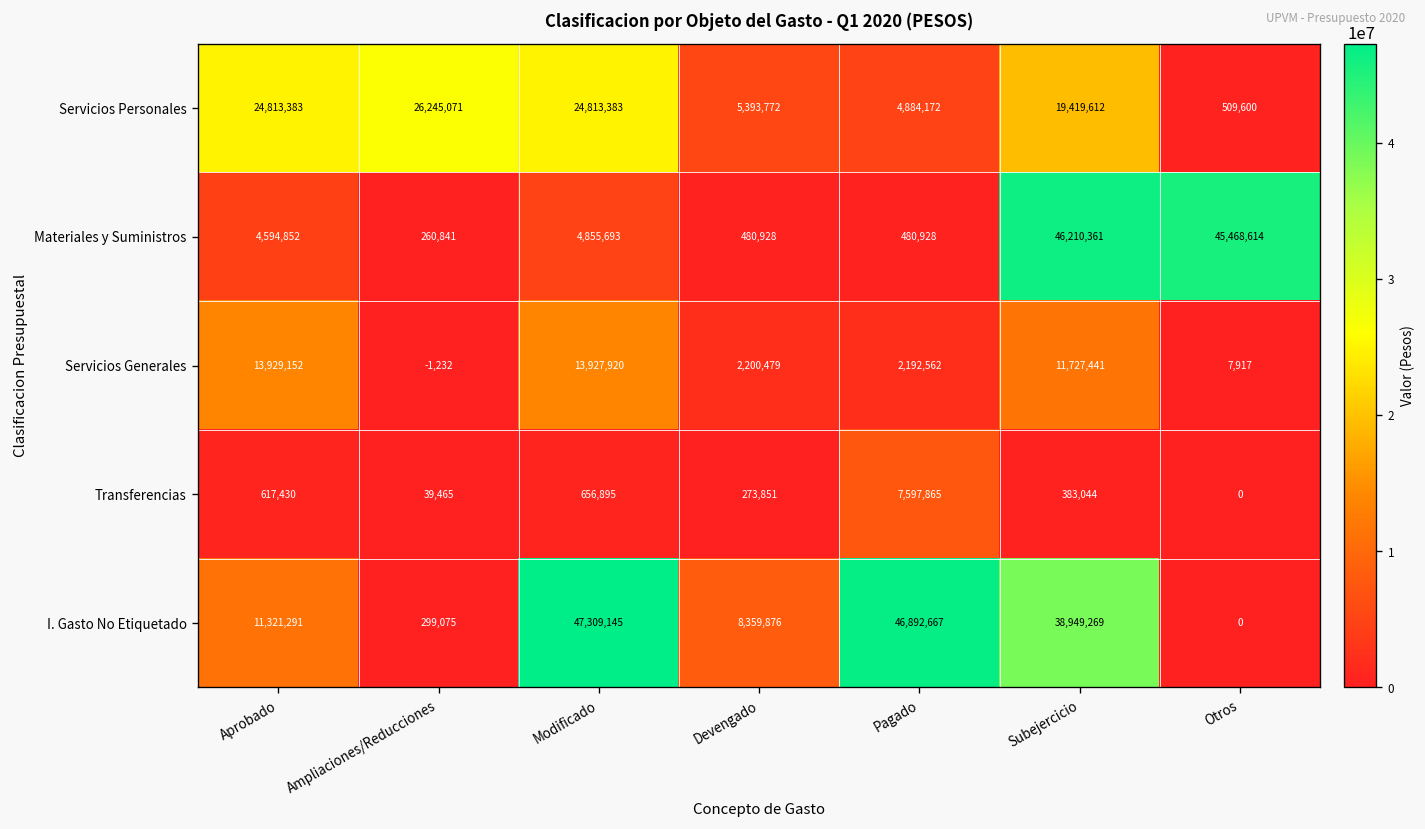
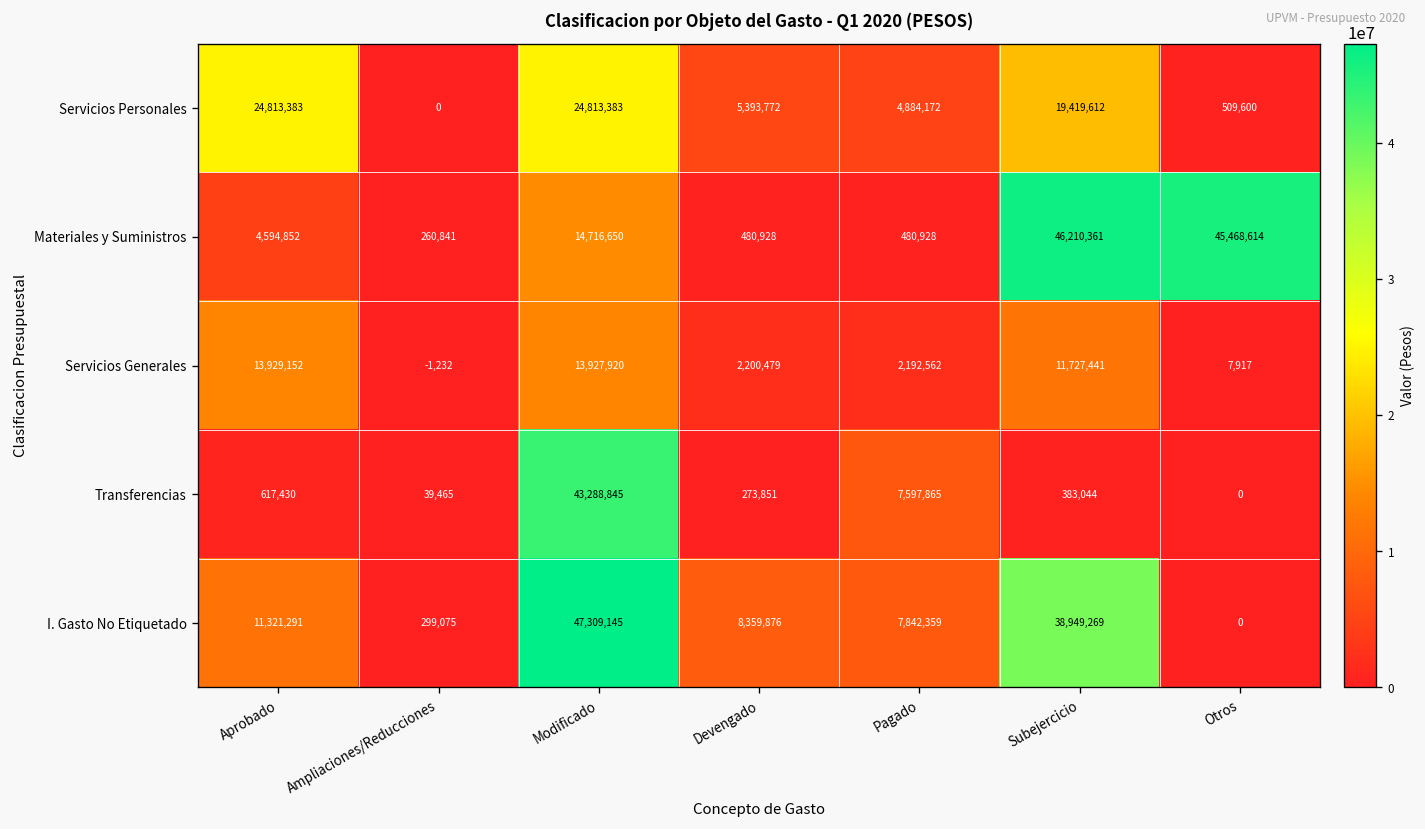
Servicios Personales, Ampliaciones/Reducciones: 26,245,071 -> 0
Materiales y Suministros, Modificado: 4,855,693 -> 14,716,650
Transferencias, Modificado: 656,895 -> 43,288,845
I. Gasto No Etiquetado, Pagado: 46,892,667 -> 7,842,359
